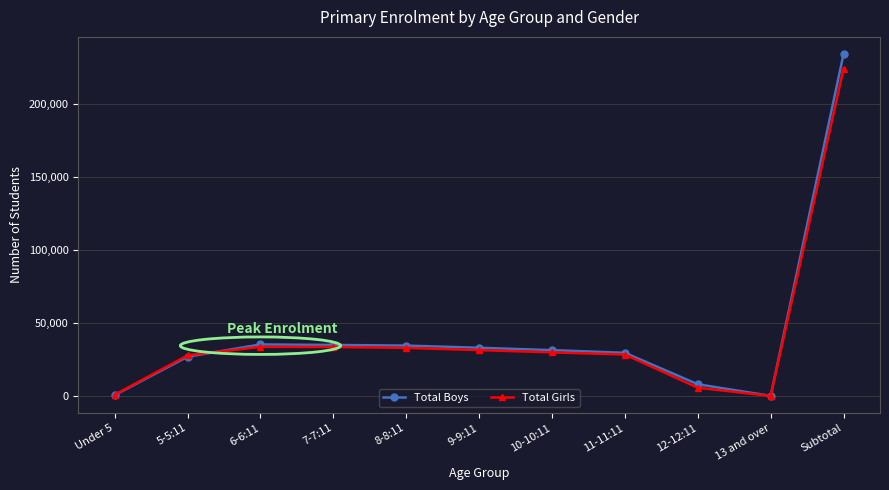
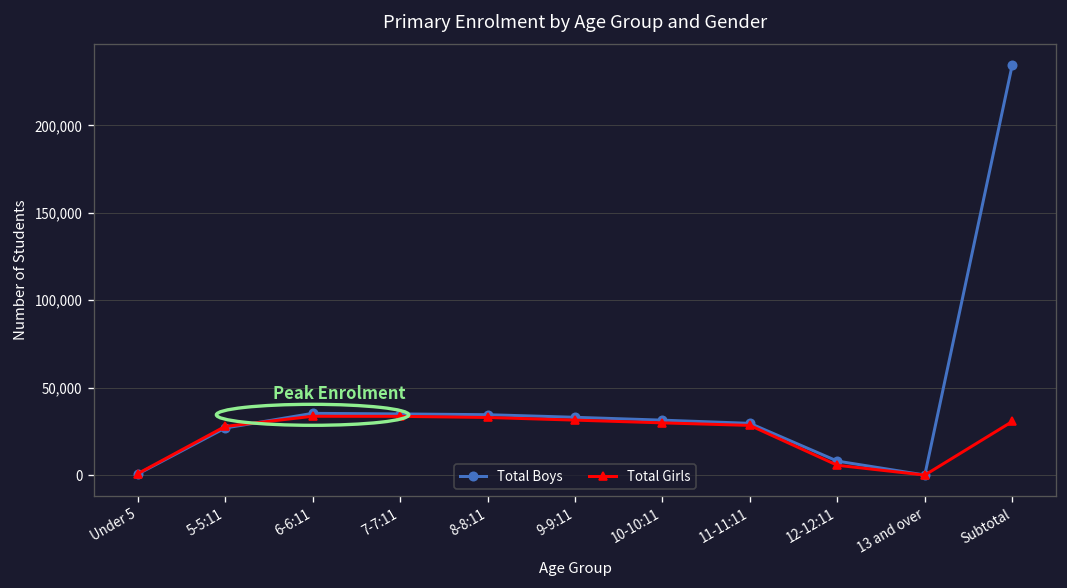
Total Girls, Subtotal: 224,000 -> 31,000
